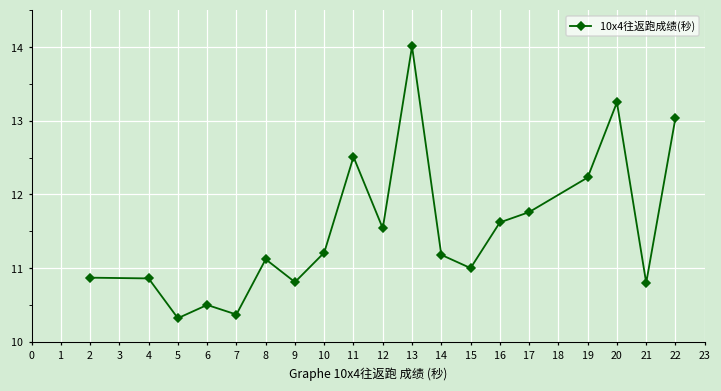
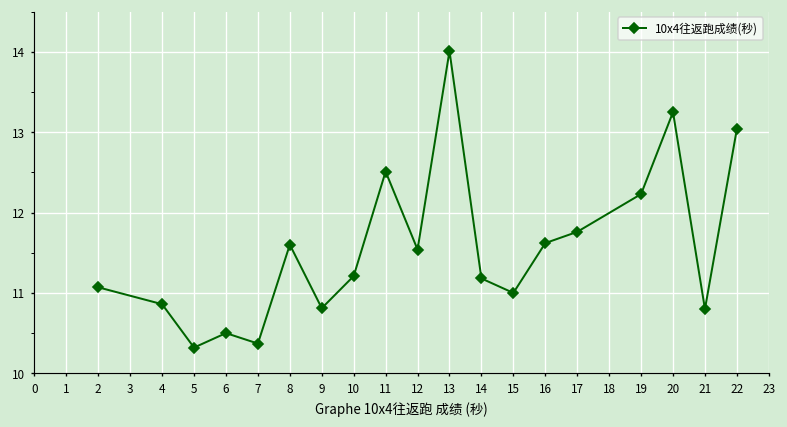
2: 10.9 -> 11.1
8: 11.1 -> 11.6
